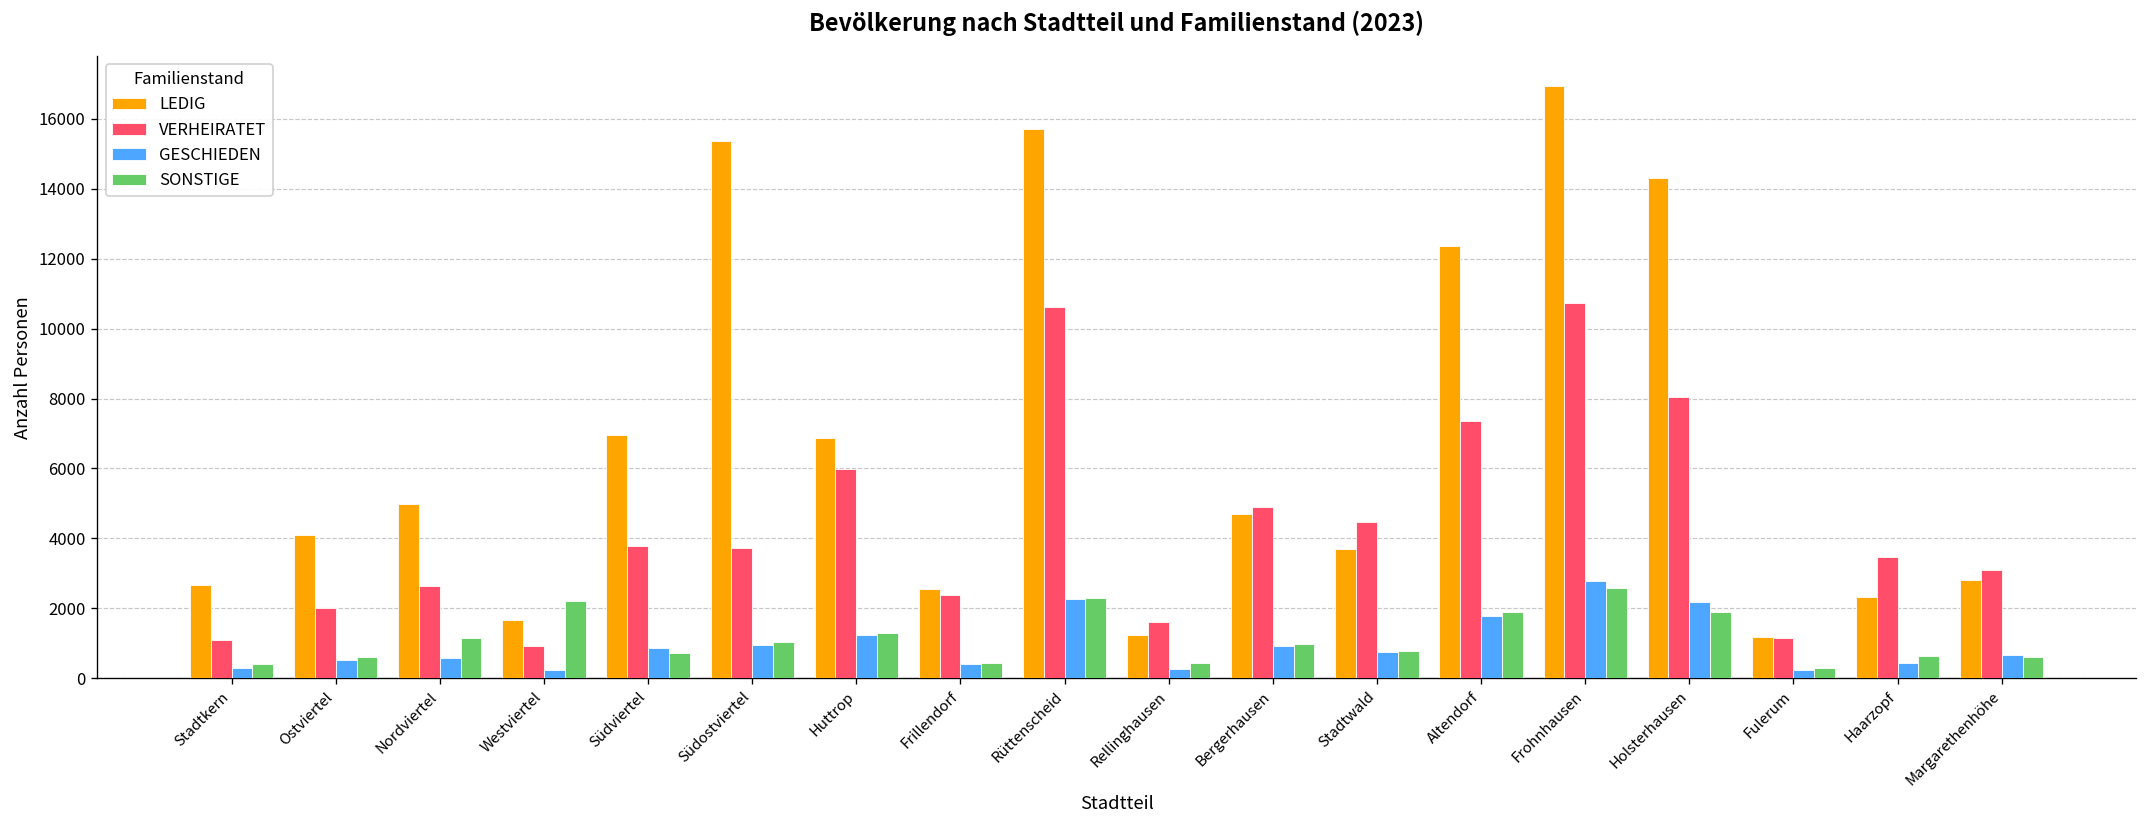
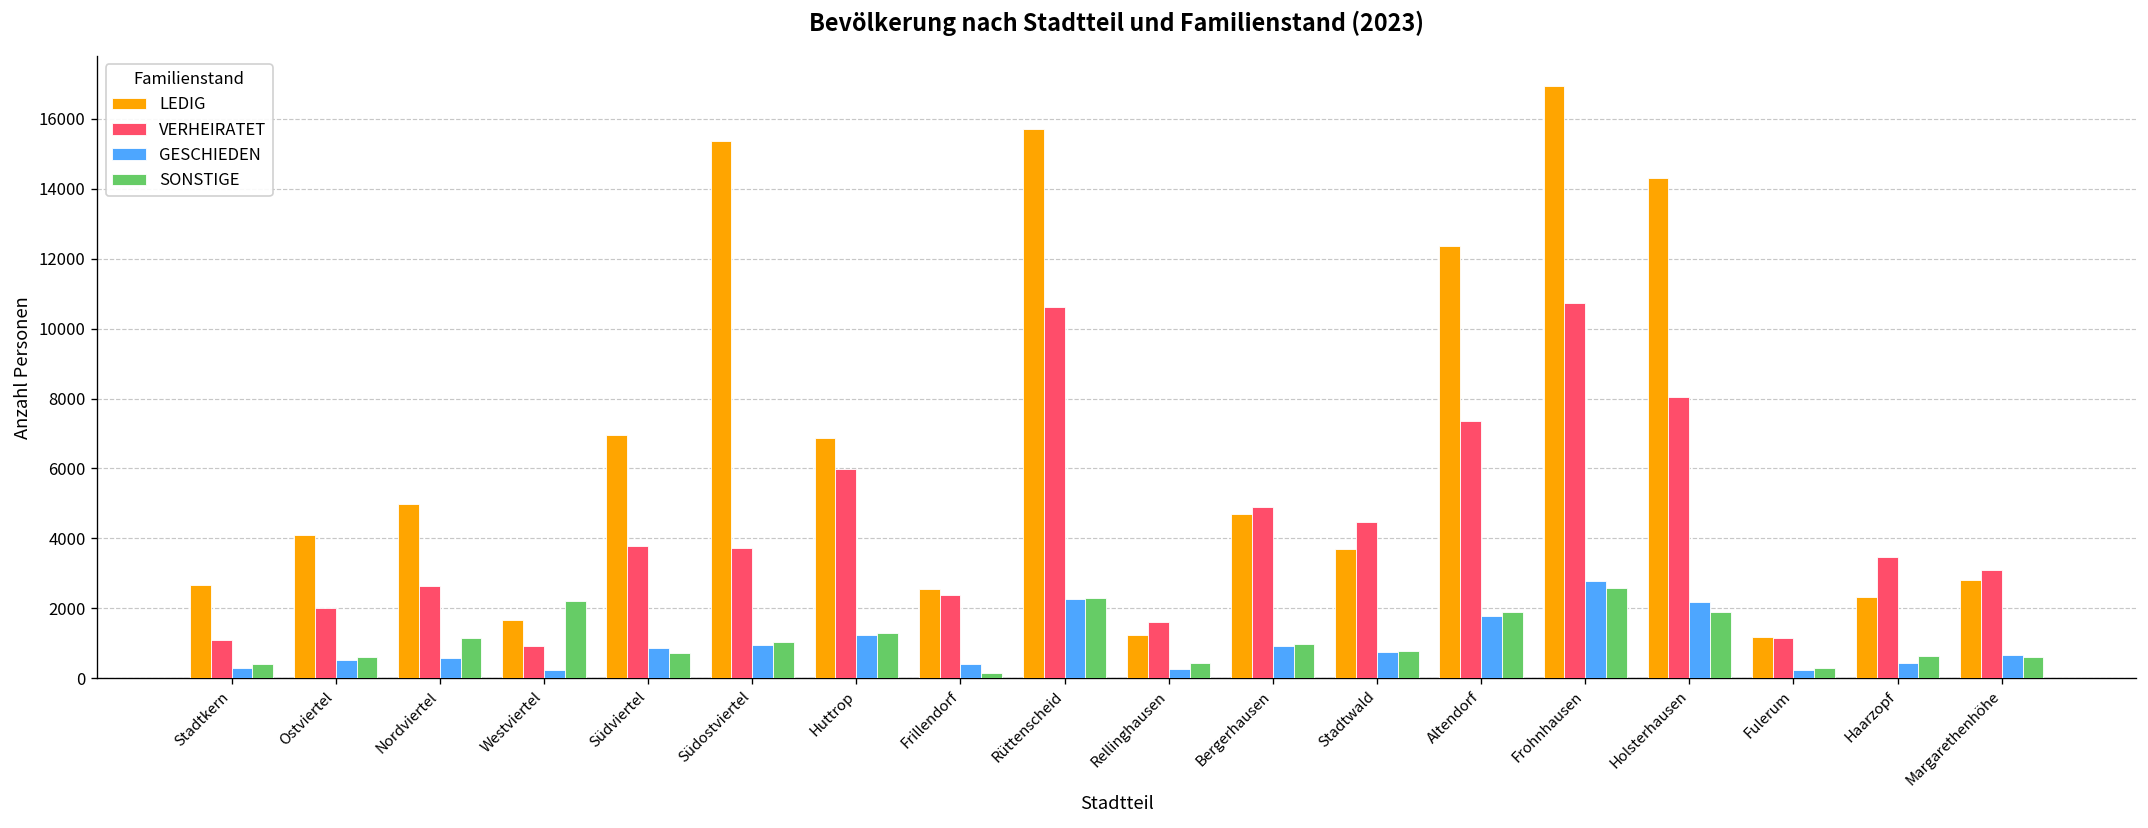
SONSTIGE, Frillendorf: 400 -> 100
